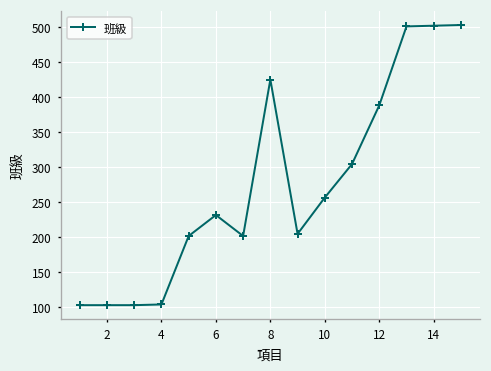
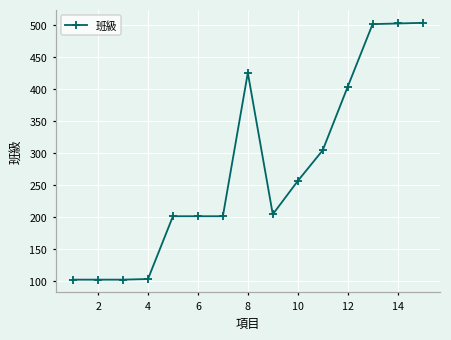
6: 230 -> 200
12: 390 -> 400
